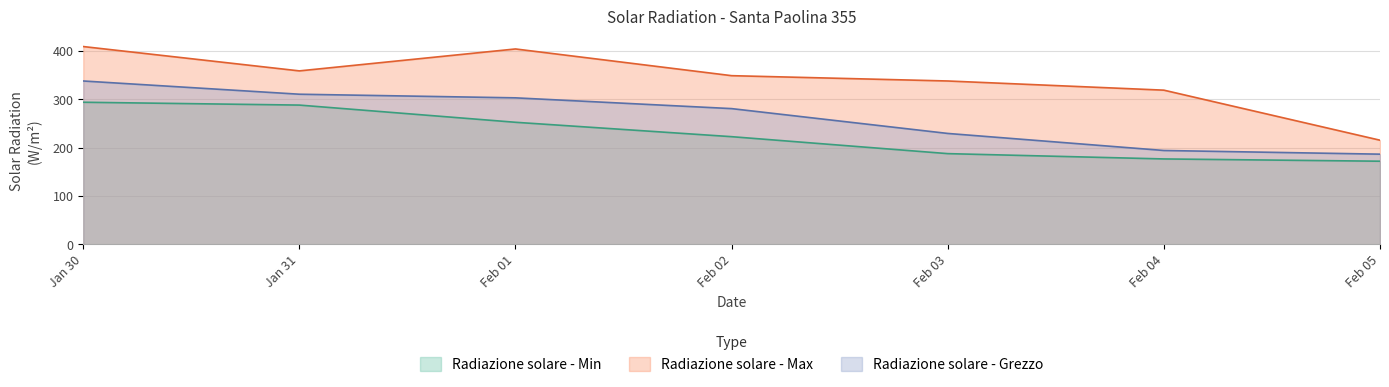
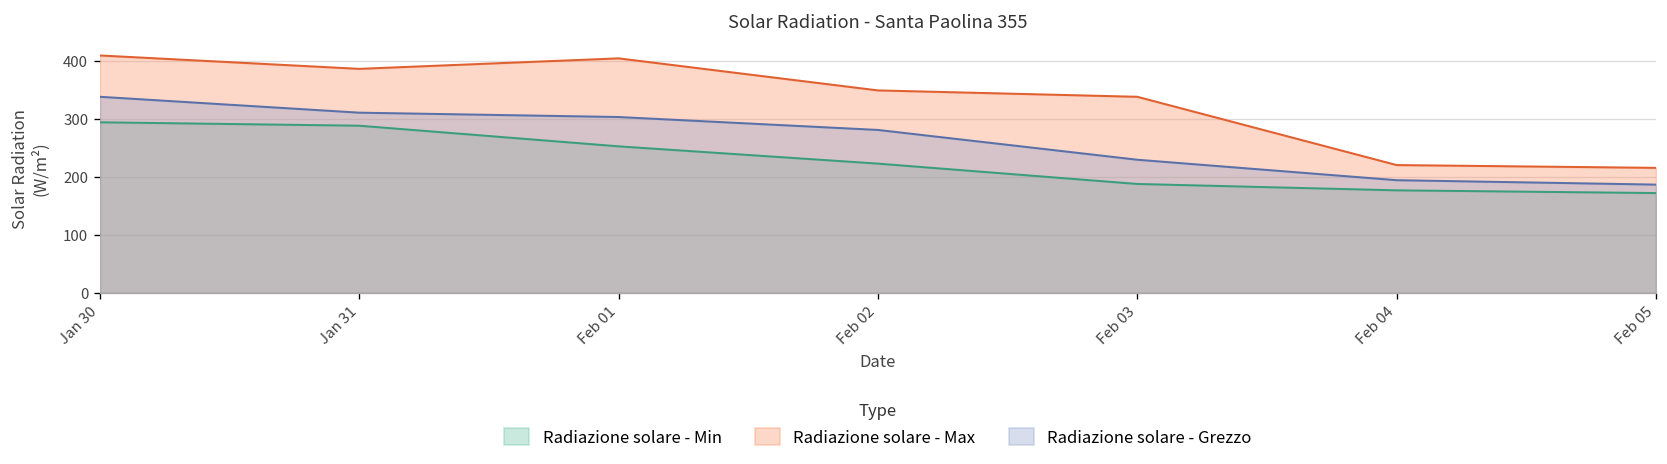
Radiazione solare - Max, Jan 31: 360 -> 390
Radiazione solare - Max, Feb 04: 320 -> 220
